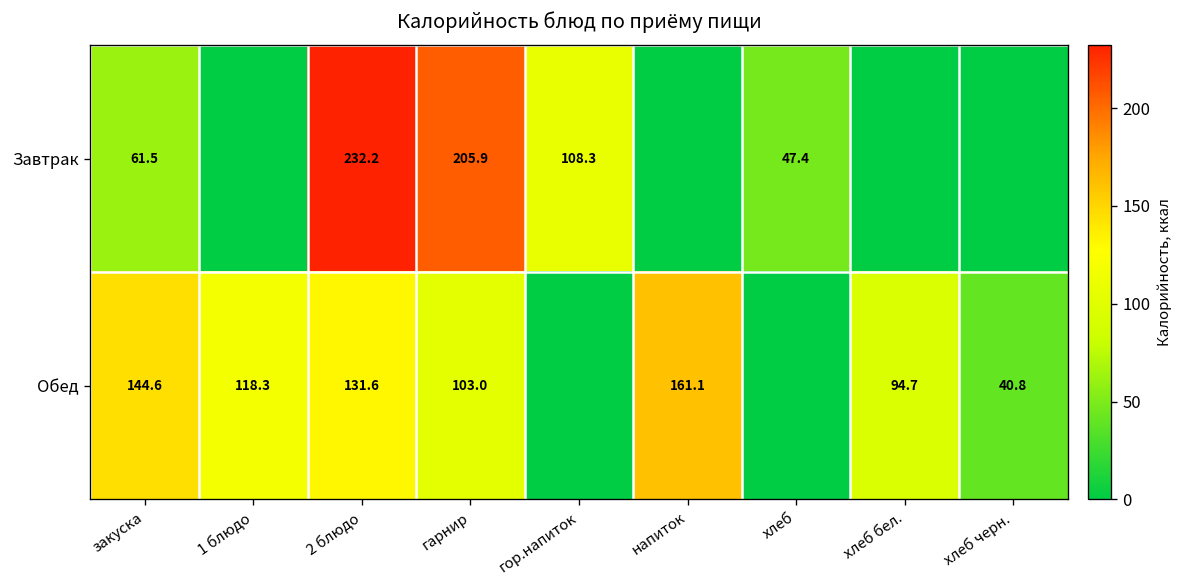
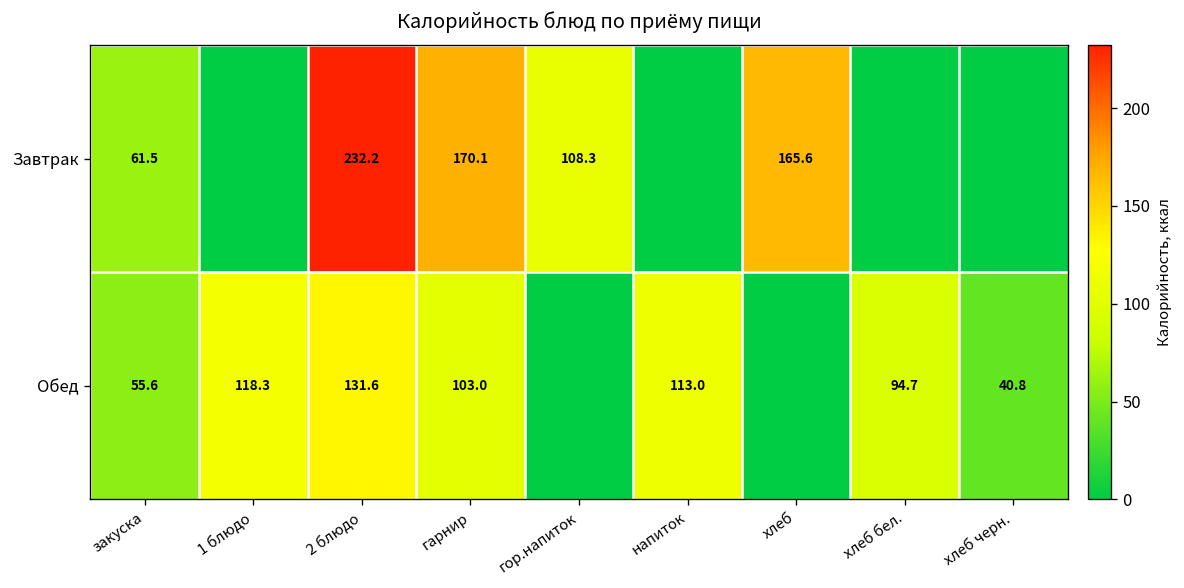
Завтрак, гарнир: 205.9 -> 170.1
Завтрак, хлеб: 47.4 -> 165.6
Обед, закуска: 144.6 -> 55.6
Обед, напиток: 161.1 -> 113.0
